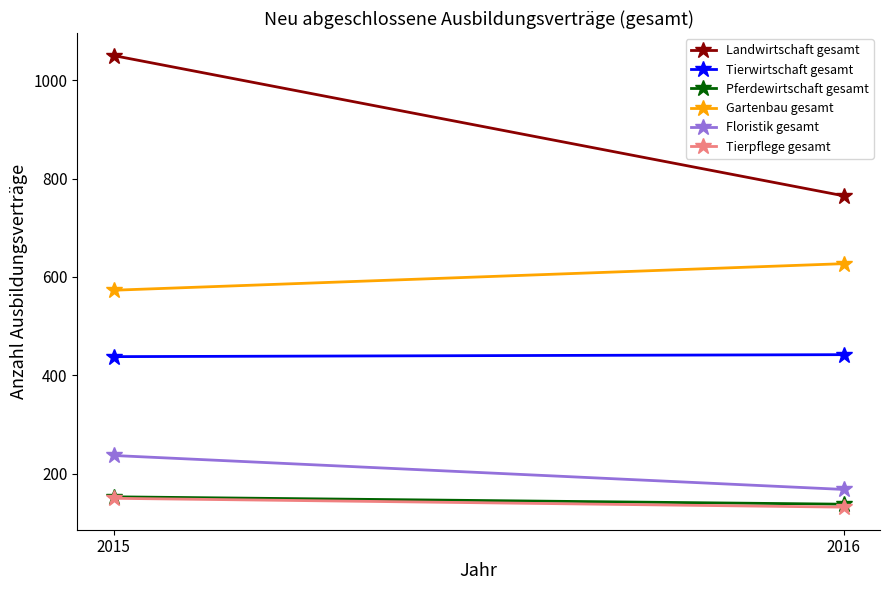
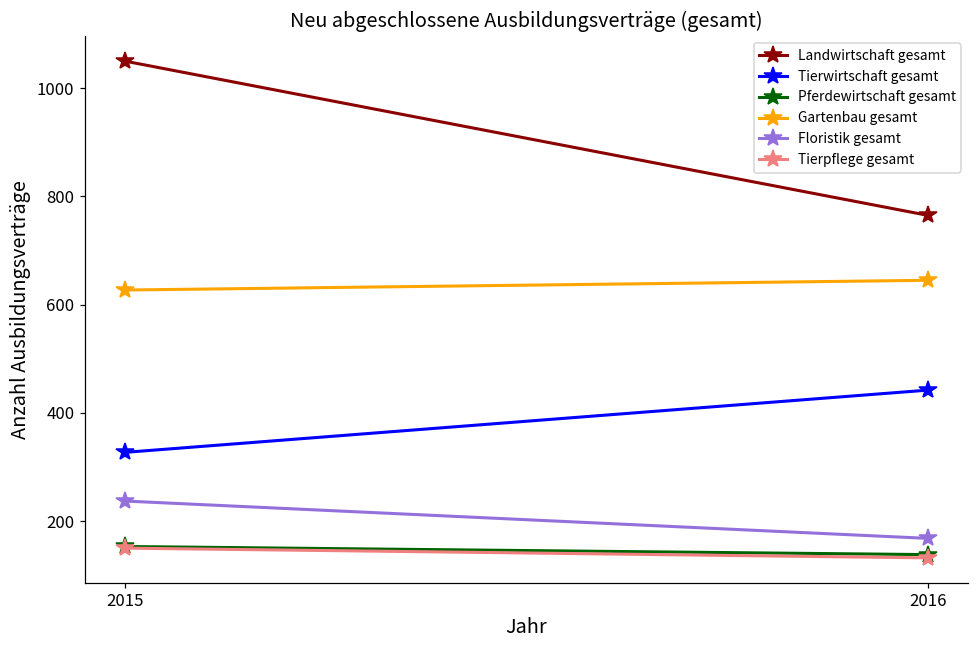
Tierwirtschaft gesamt, 2015: 440 -> 330
Gartenbau gesamt, 2015: 570 -> 630
Gartenbau gesamt, 2016: 630 -> 650
